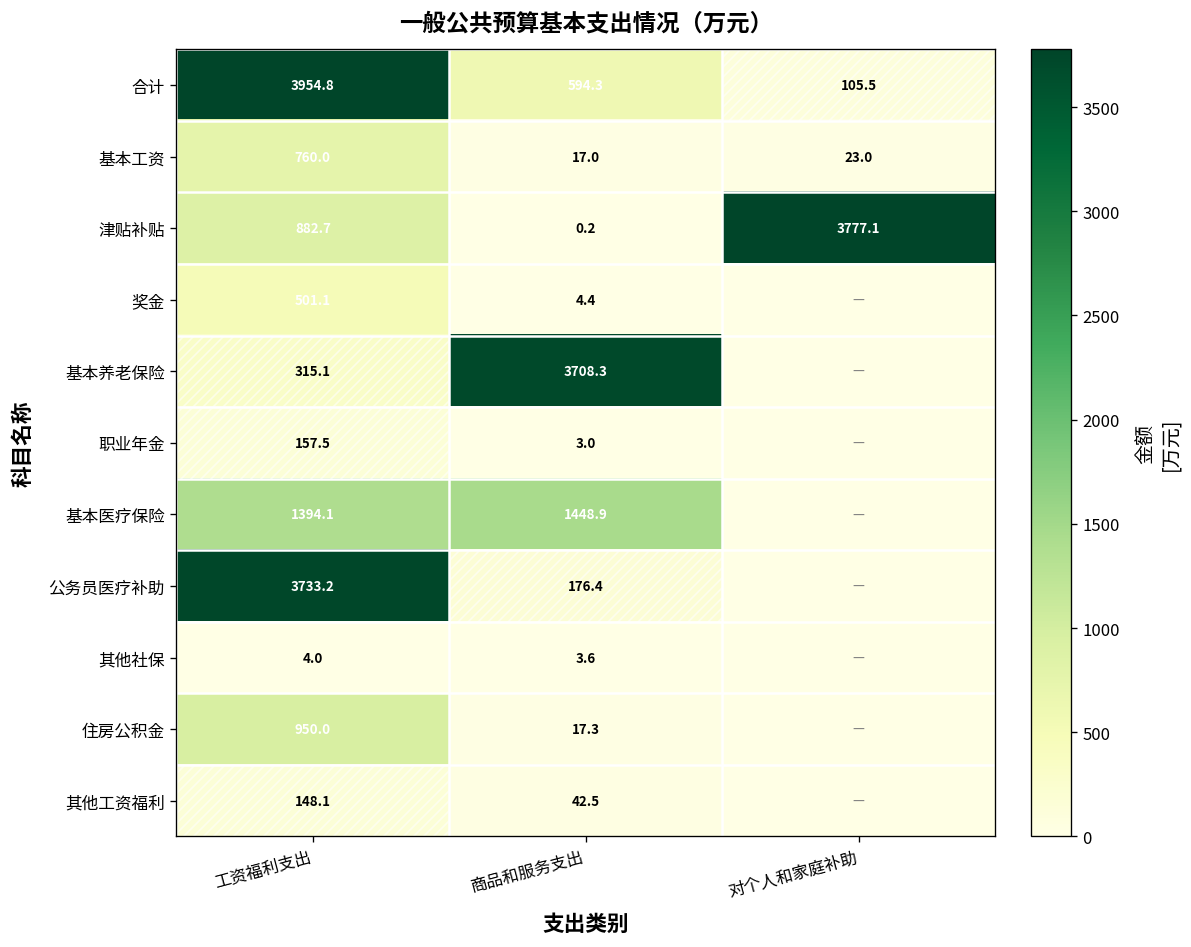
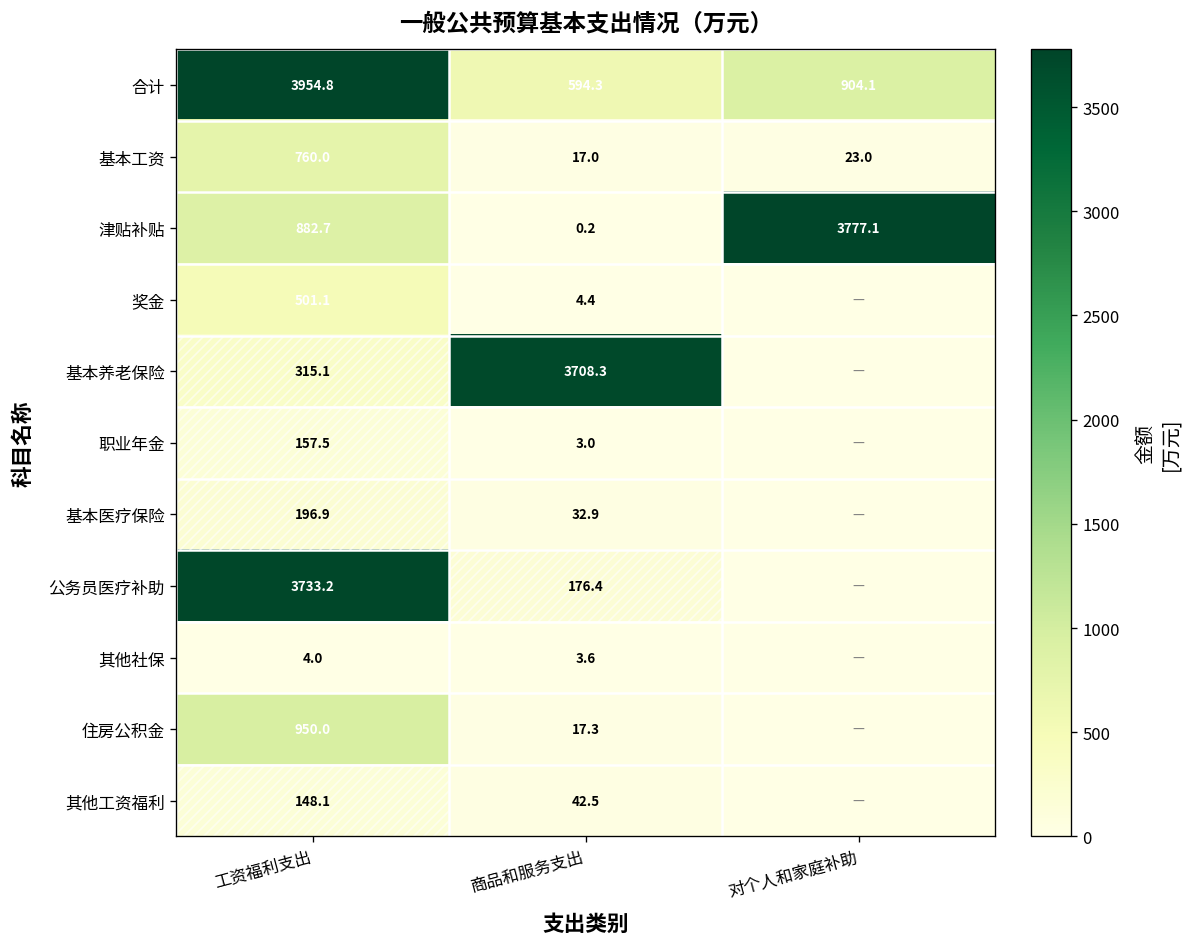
合计, 对个人和家庭补助: 105.5 -> 904.1
基本医疗保险, 工资福利支出: 1394.1 -> 196.9
基本医疗保险, 商品和服务支出: 1448.9 -> 32.9
